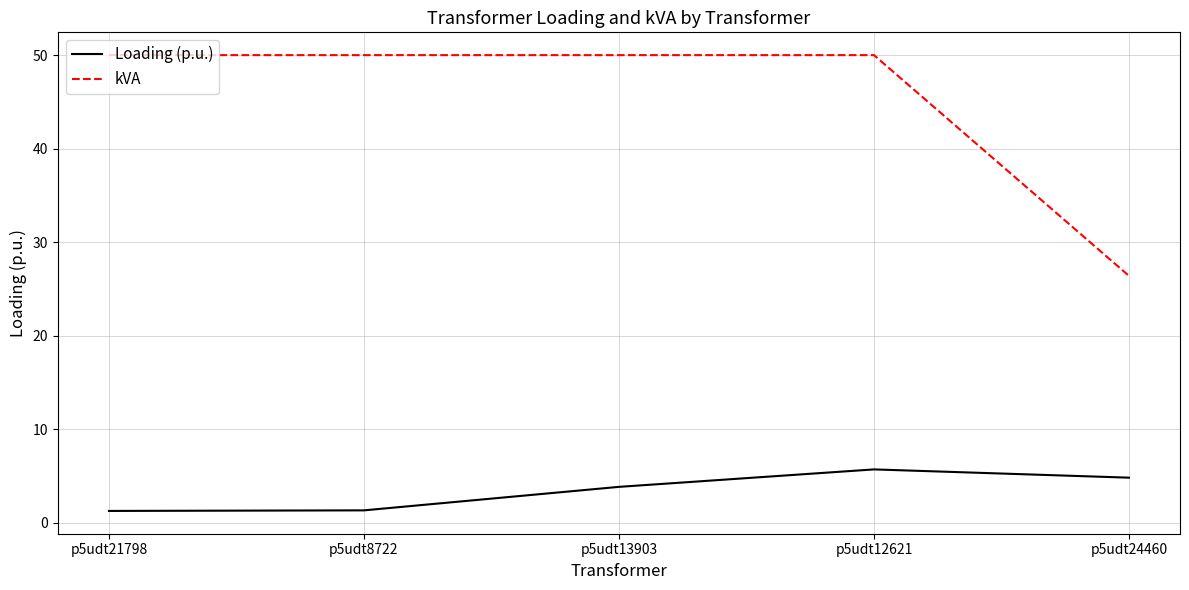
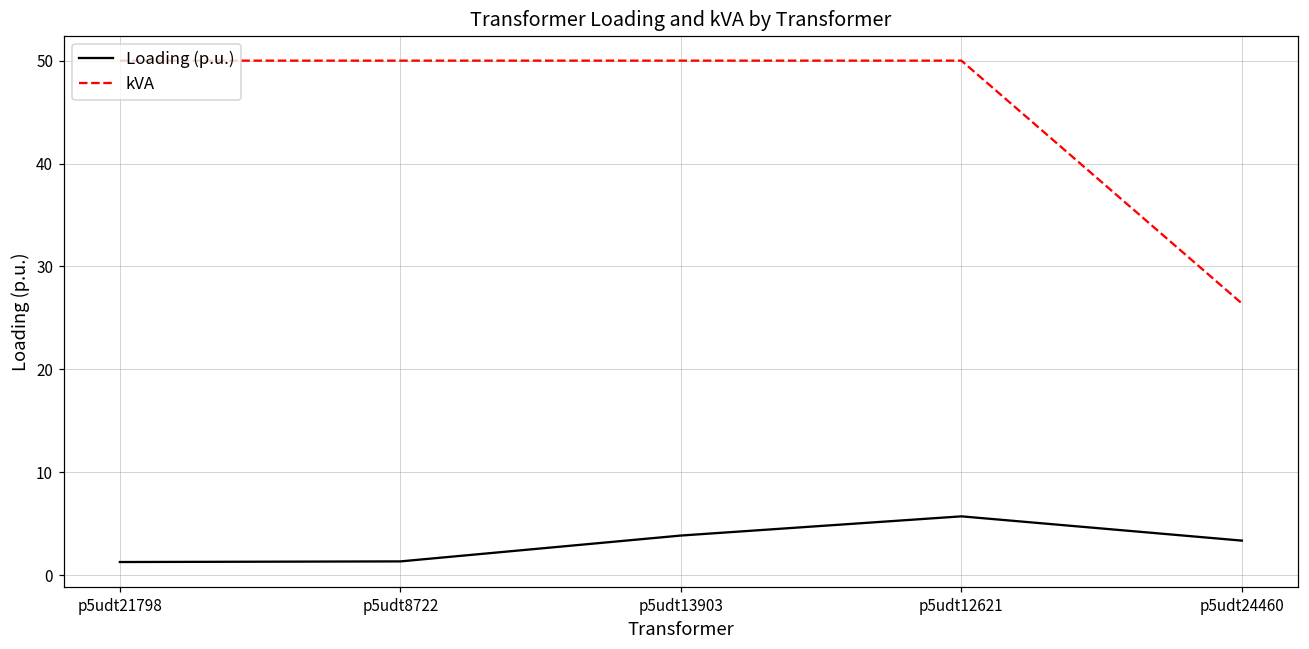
Loading (p.u.), p5udt24460: 5 -> 3
